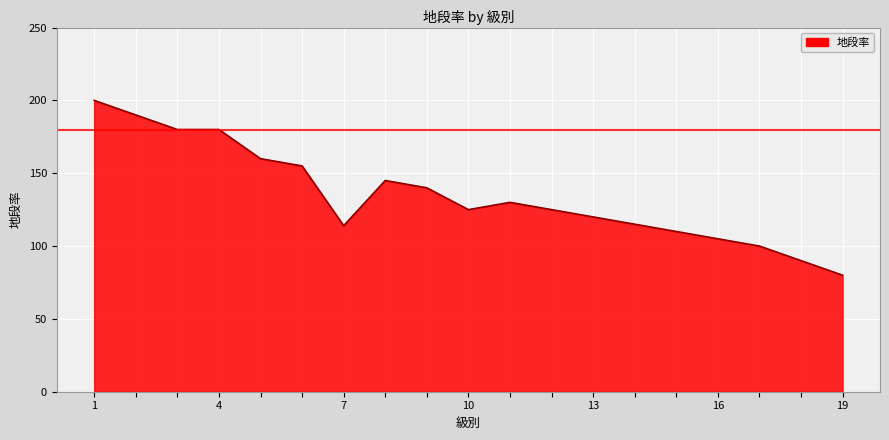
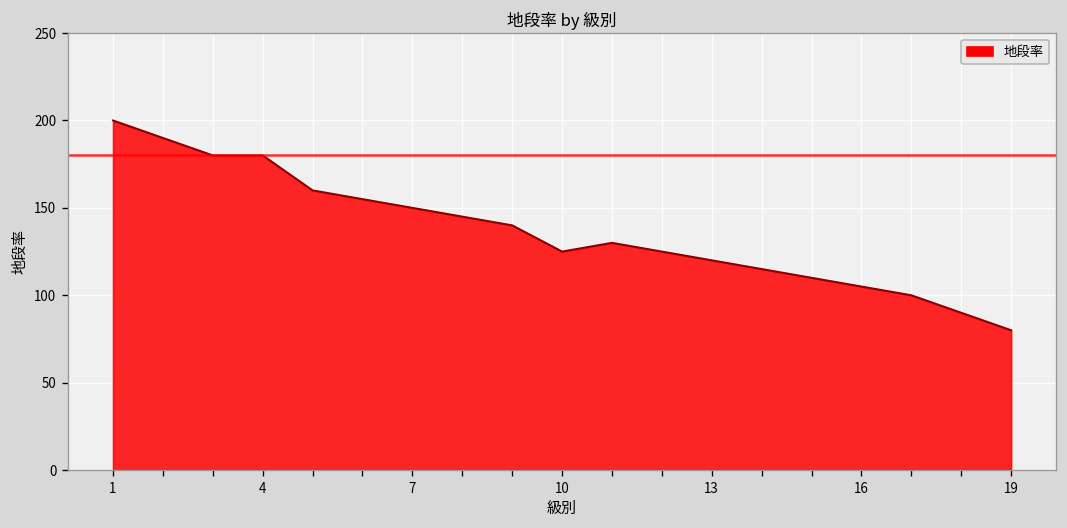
7: 114 -> 150
